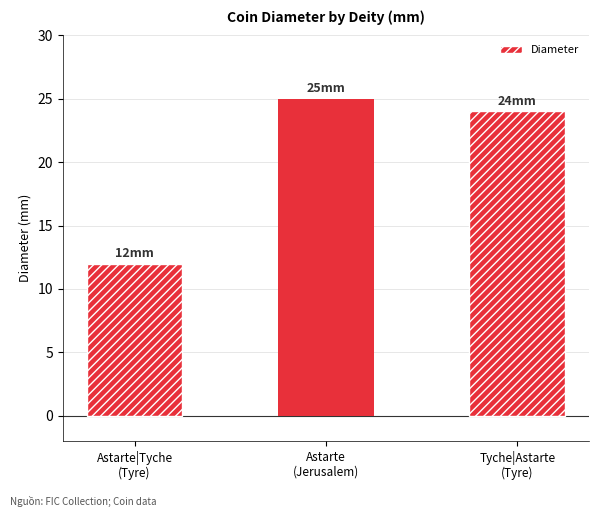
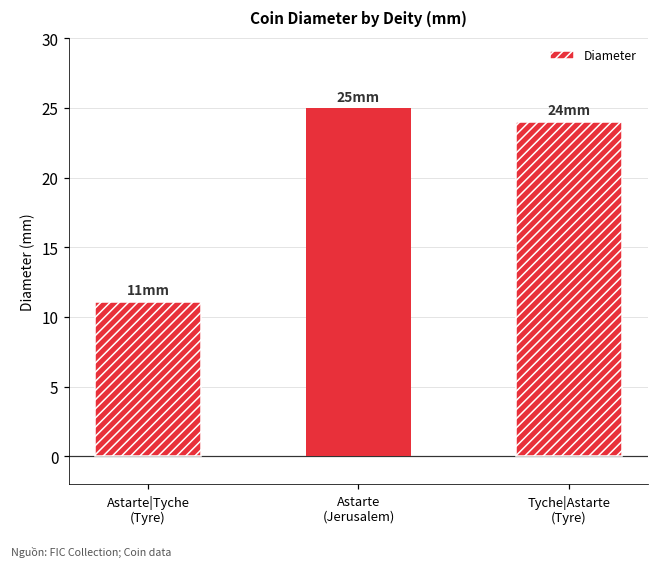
Astarte|Tyche (Tyre): 12 -> 11
